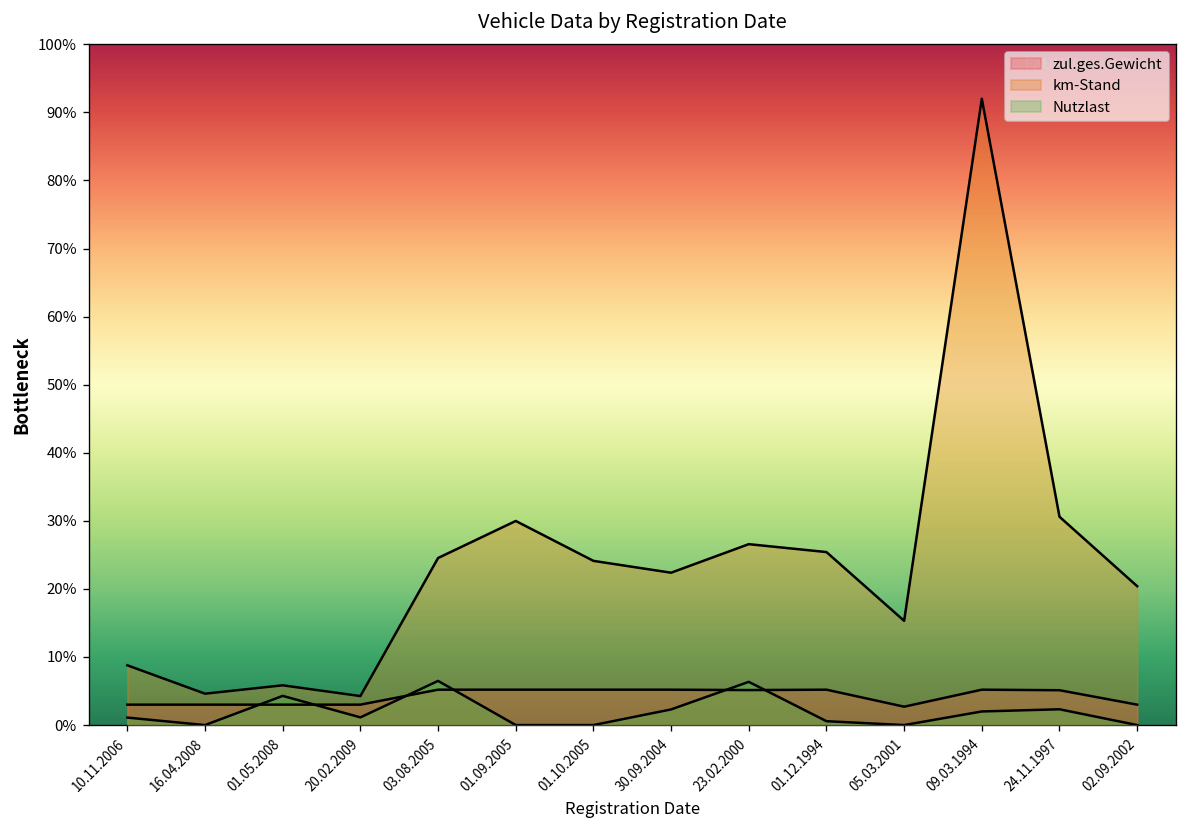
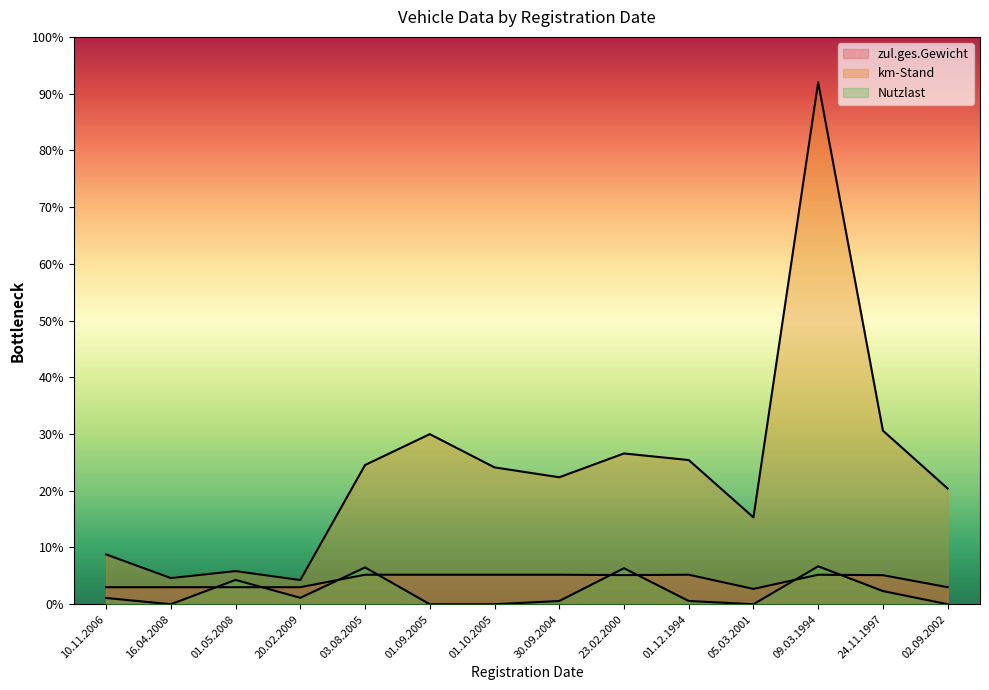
Nutzlast, 30.09.2004: 2% -> 1%
Nutzlast, 09.03.1994: 2% -> 7%
